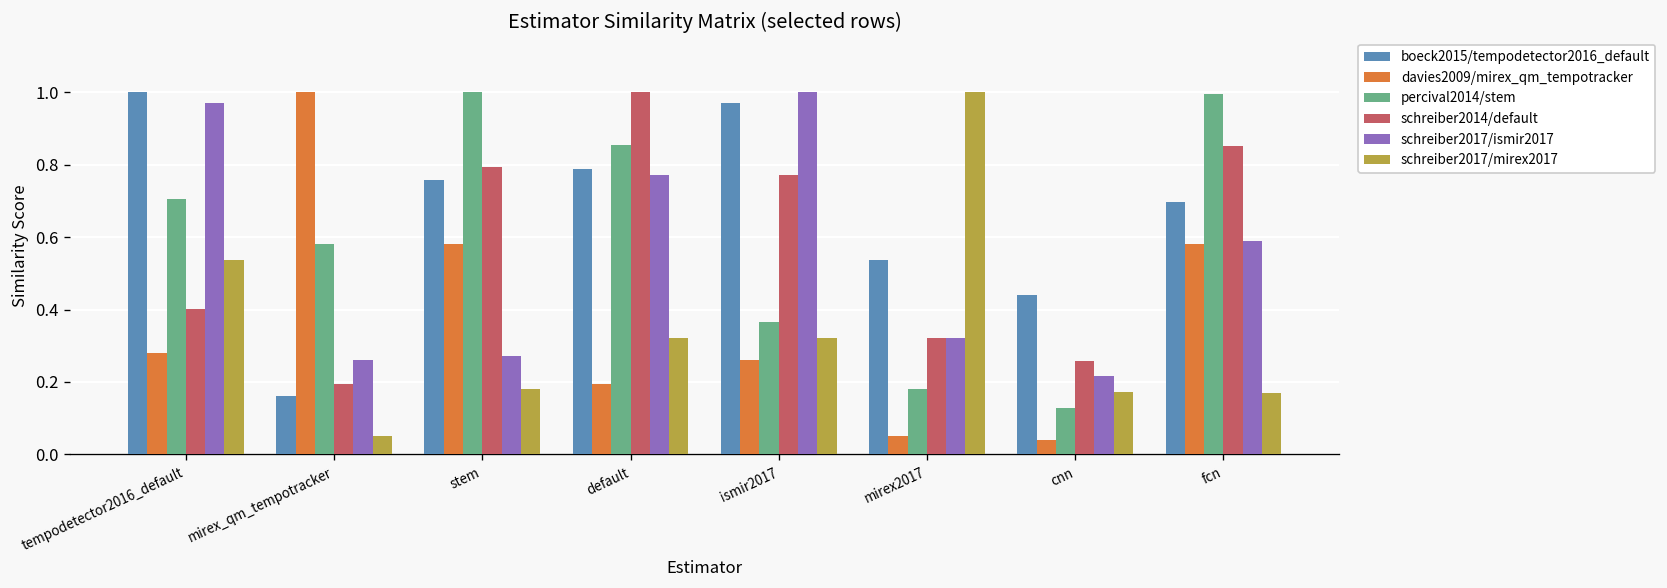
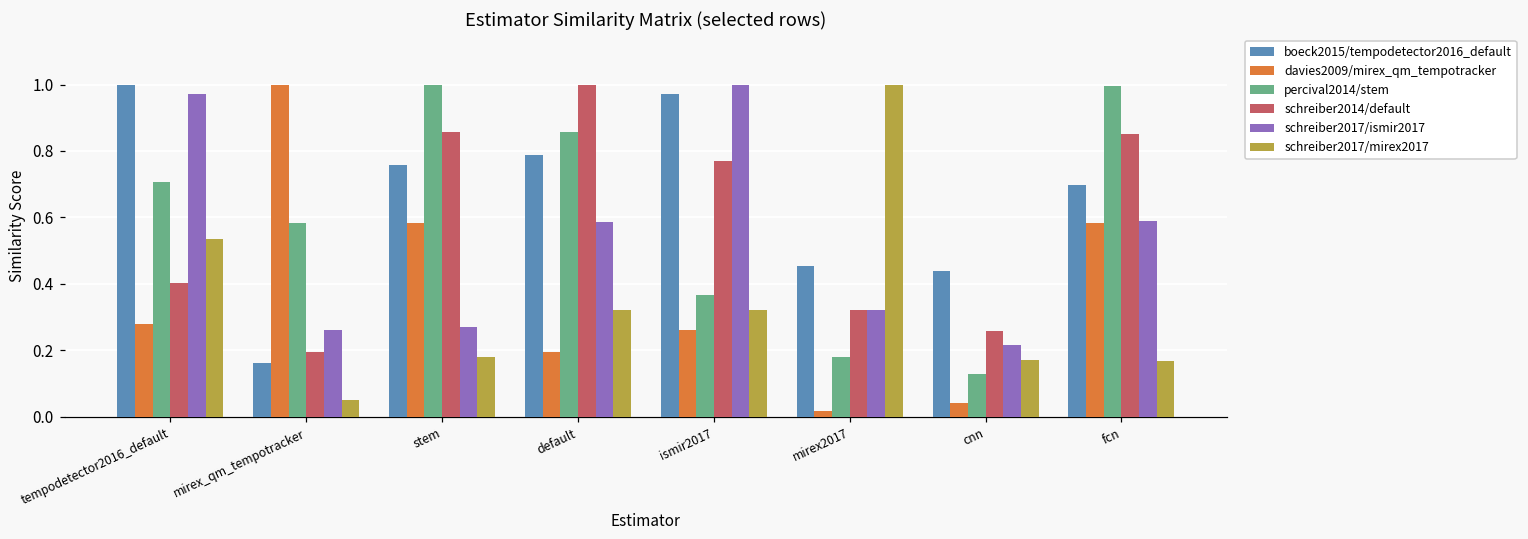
schreiber2014/default, stem: 0.79 -> 0.86
schreiber2017/ismir2017, default: 0.77 -> 0.59
boeck2015/tempodetector2016_default, mirex2017: 0.54 -> 0.45
davies2009/mirex_qm_tempotracker, mirex2017: 0.05 -> 0.02
